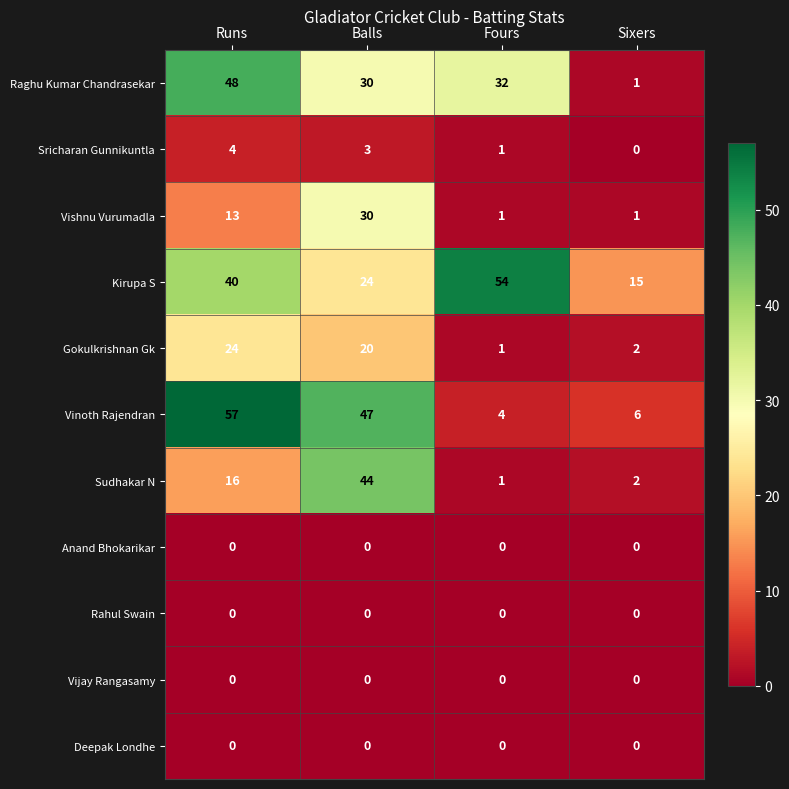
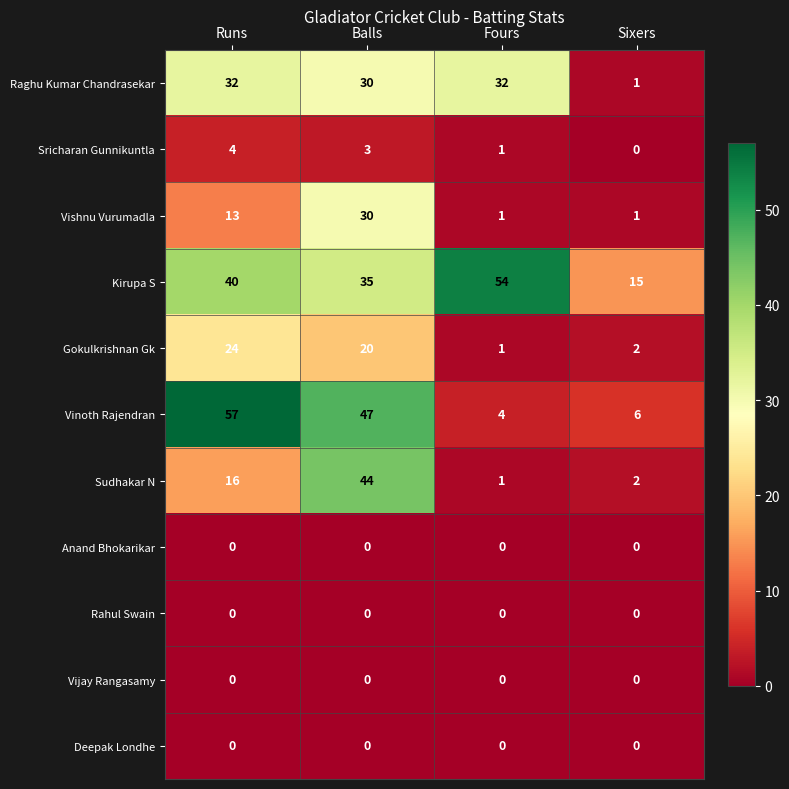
Raghu Kumar Chandrasekar, Runs: 48 -> 32
Kirupa S, Balls: 24 -> 35
